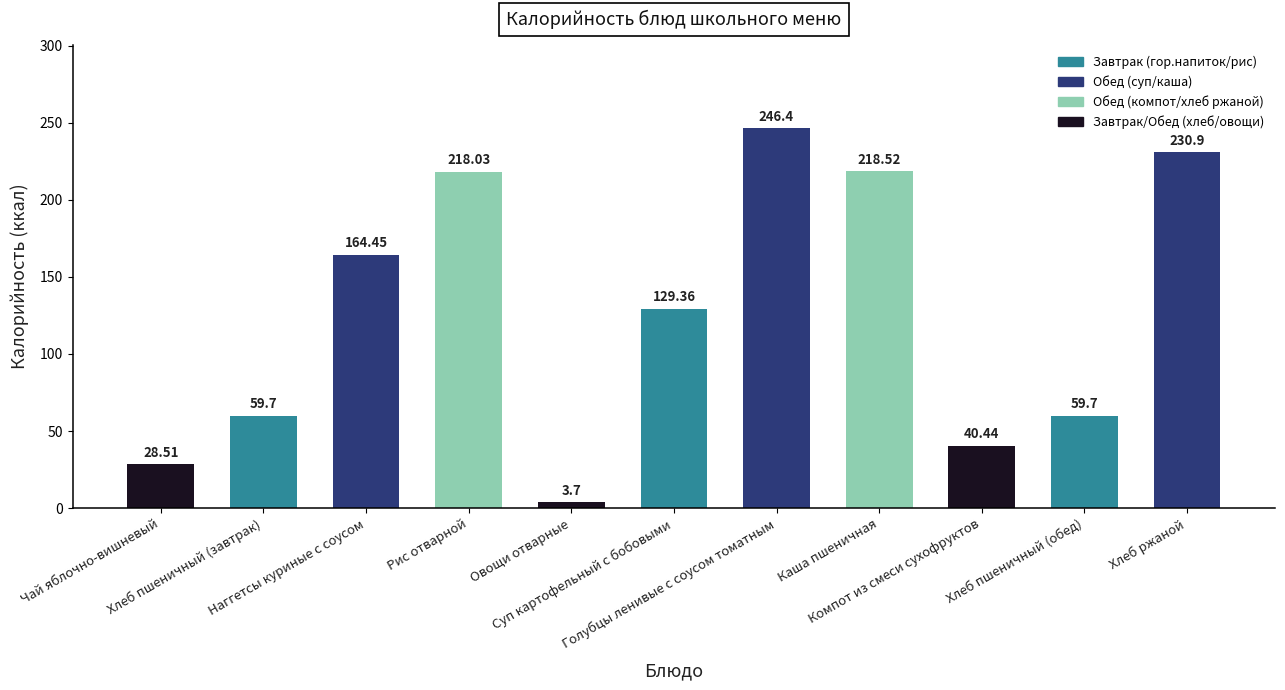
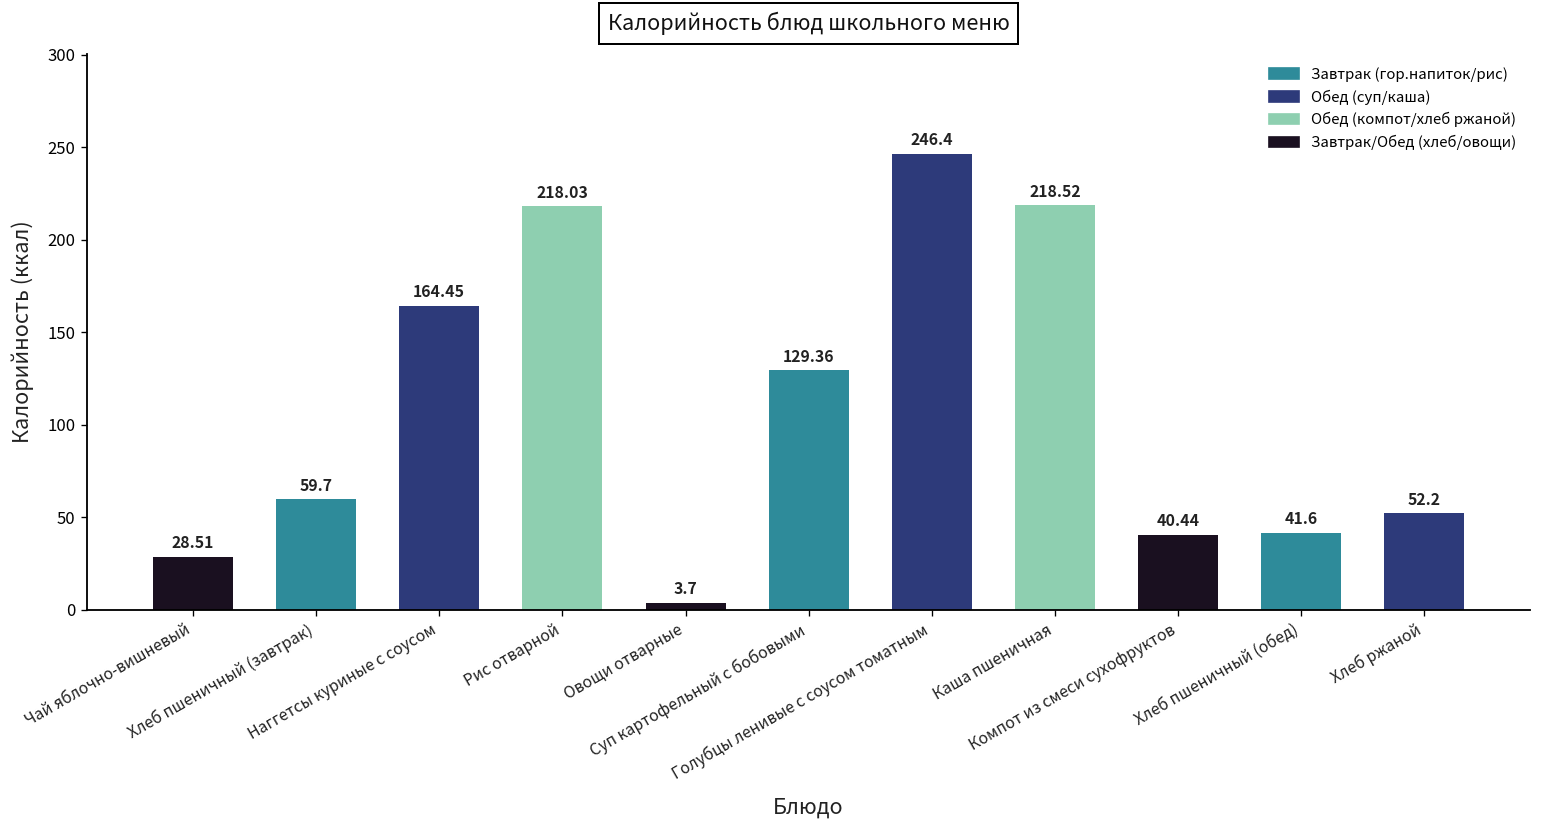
Хлеб пшеничный (обед): 59.7 -> 41.6
Хлеб ржаной: 230.9 -> 52.2
